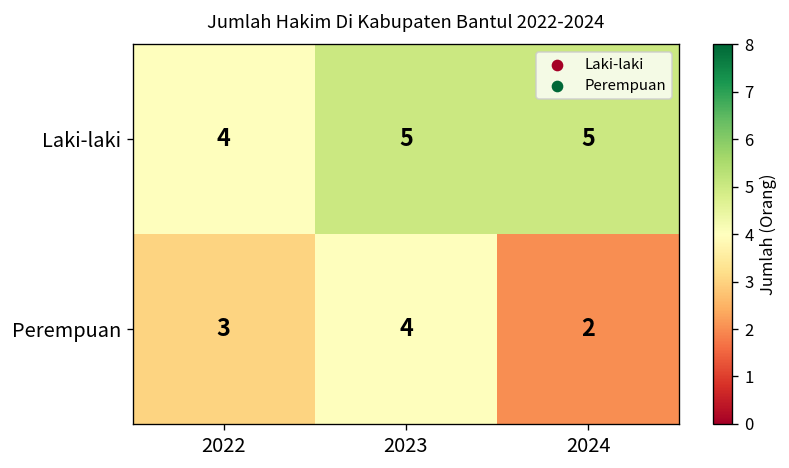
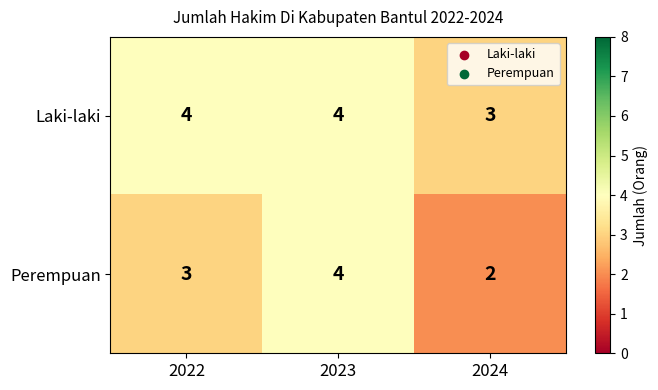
Laki-laki, 2023: 5 -> 4
Laki-laki, 2024: 5 -> 3
